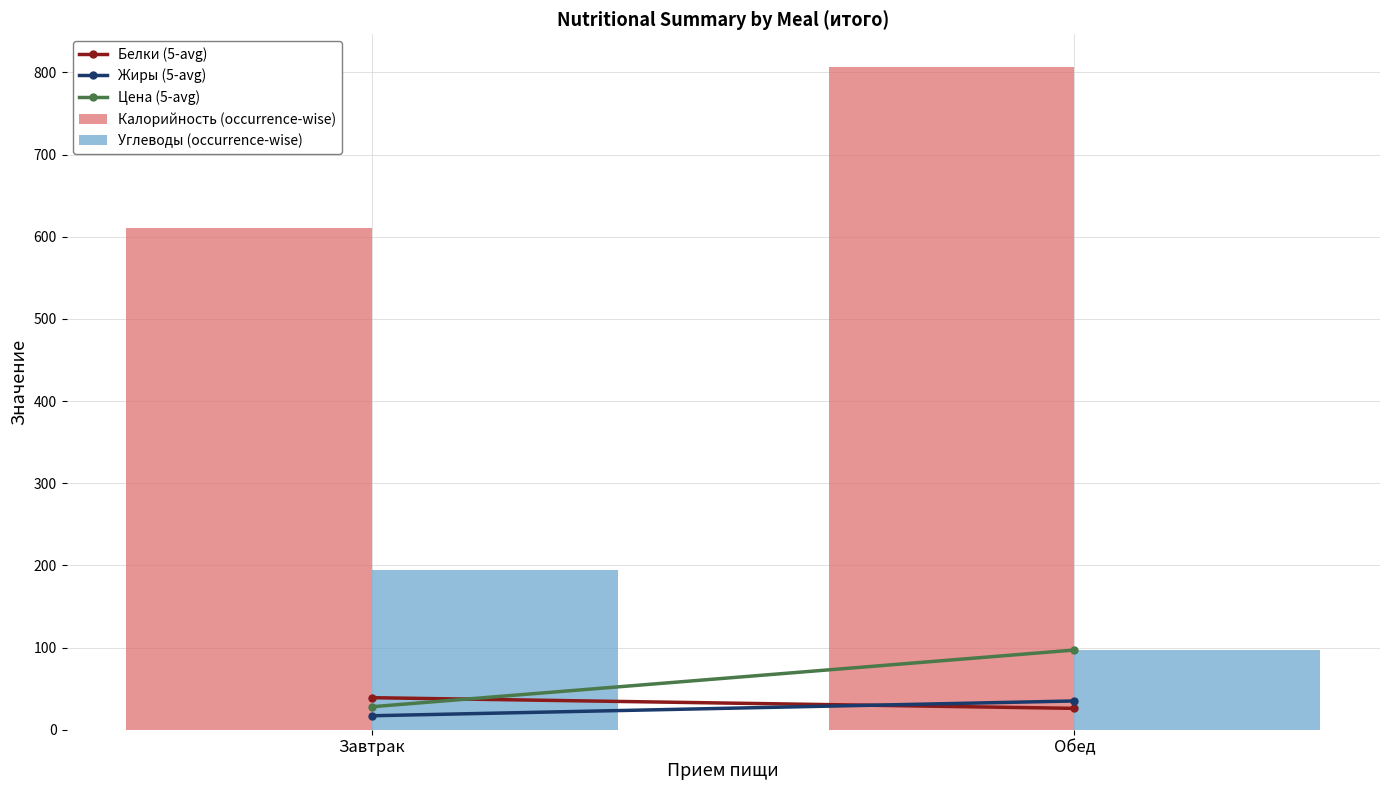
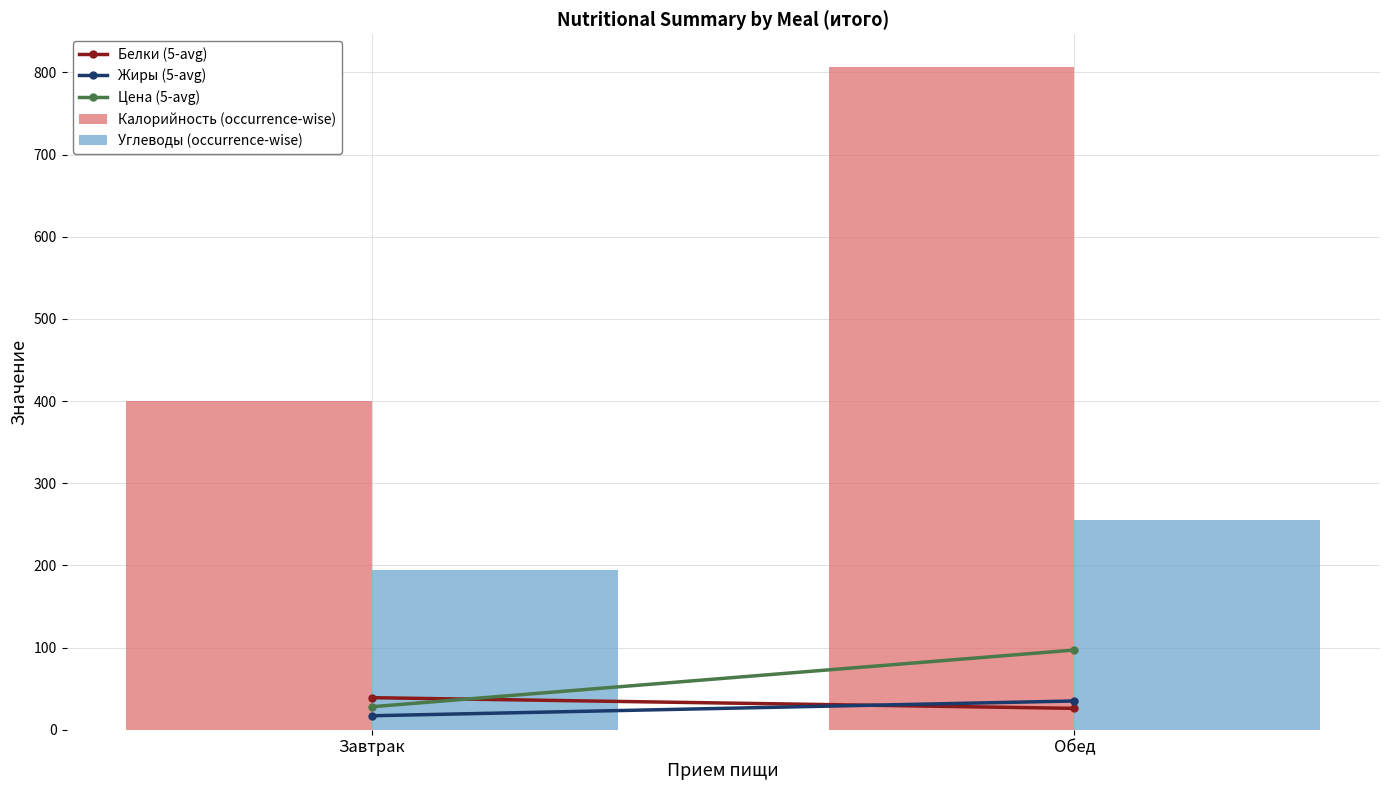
Калорийность (occurrence-wise), Завтрак: 610 -> 400
Углеводы (occurrence-wise), Обед: 100 -> 260
